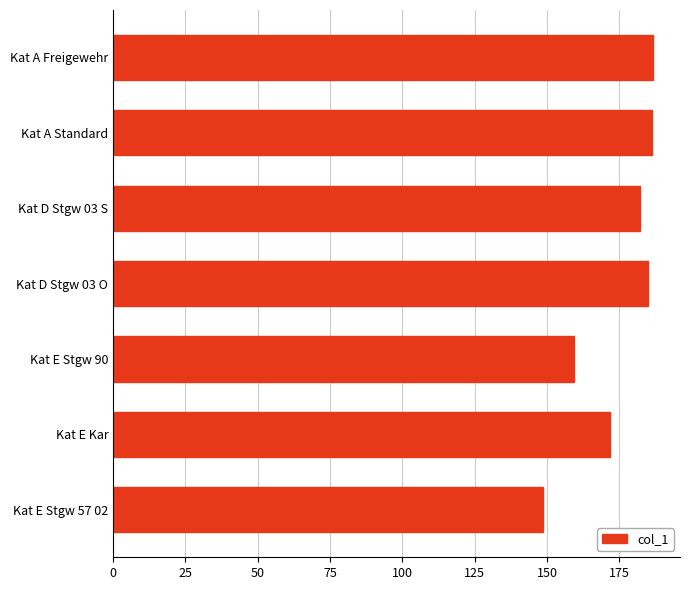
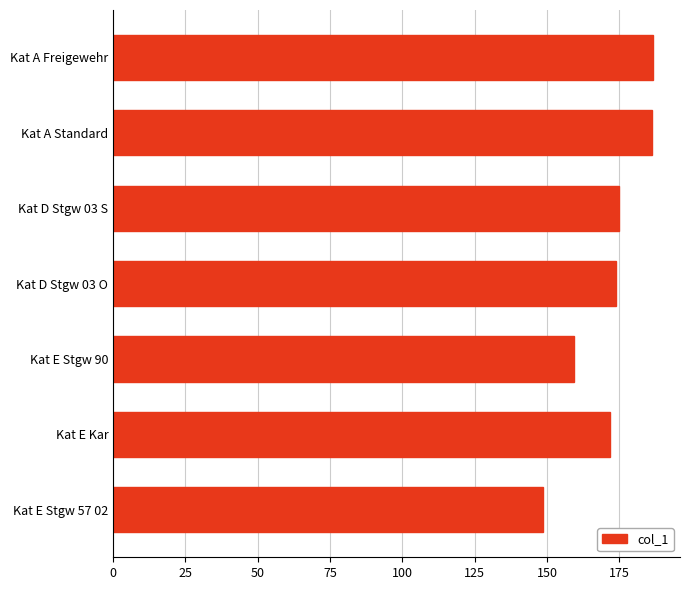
Kat D Stgw 03 S: 182 -> 175
Kat D Stgw 03 O: 185 -> 174
